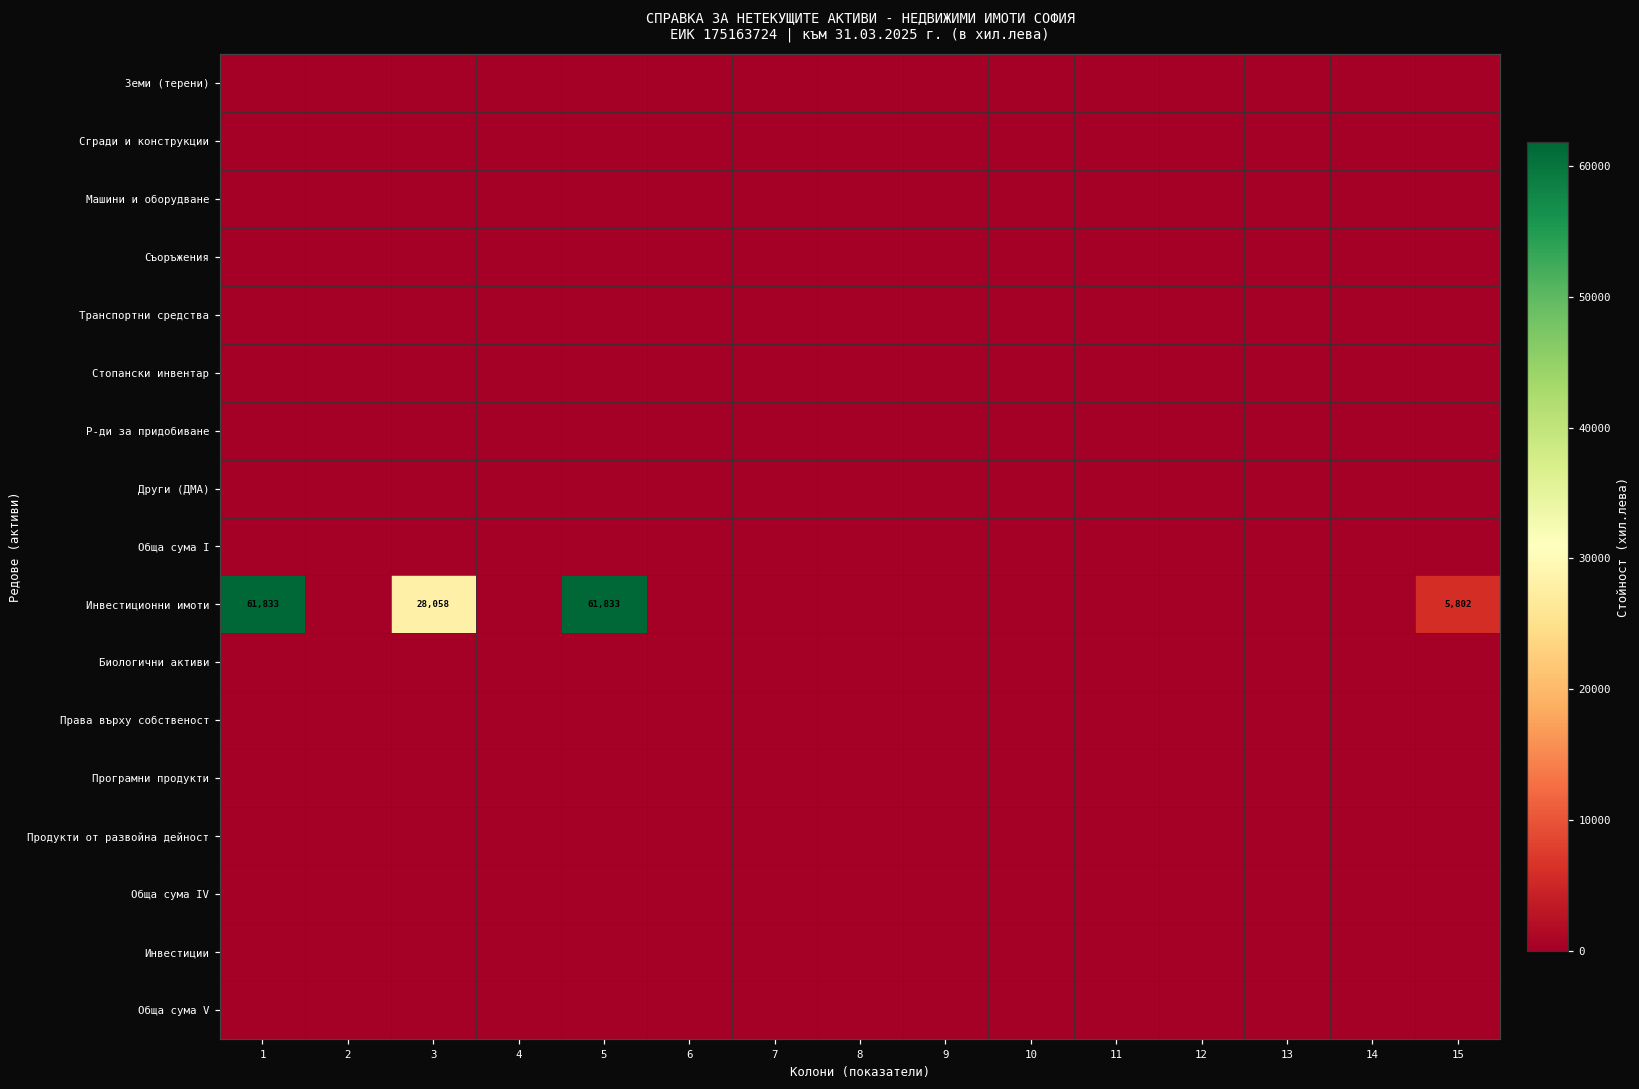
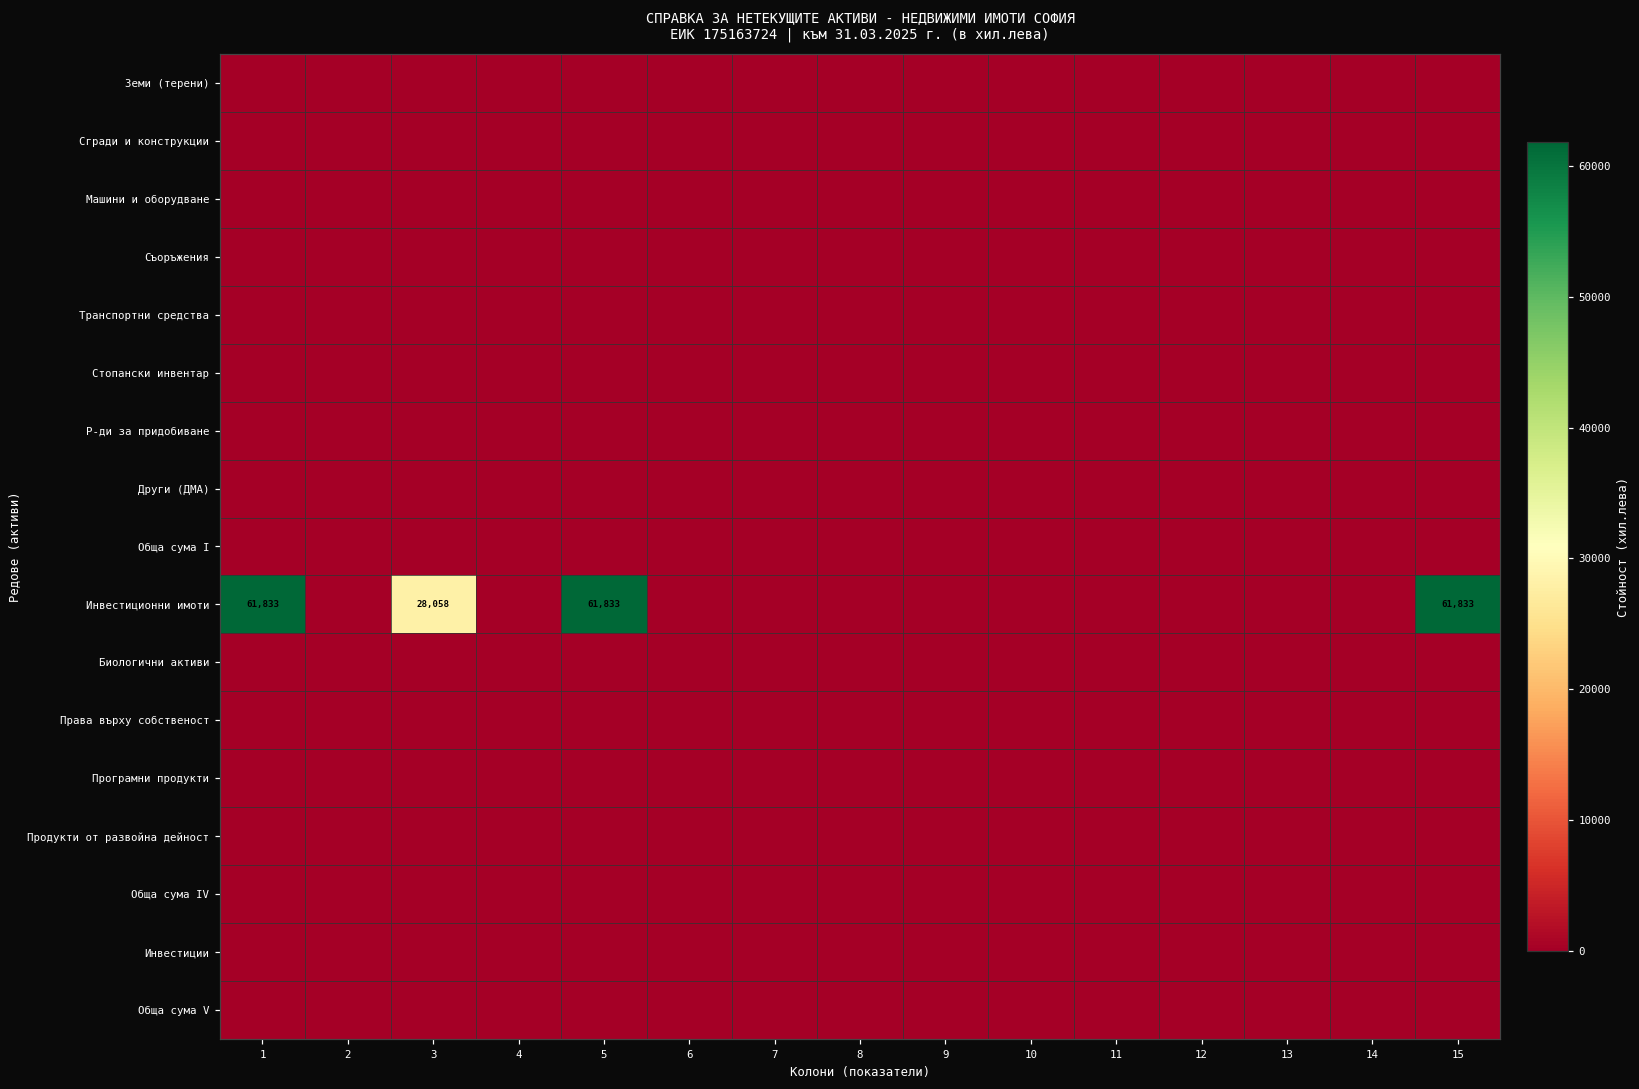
Инвестиционни имоти, 15: 5,802 -> 61,833
